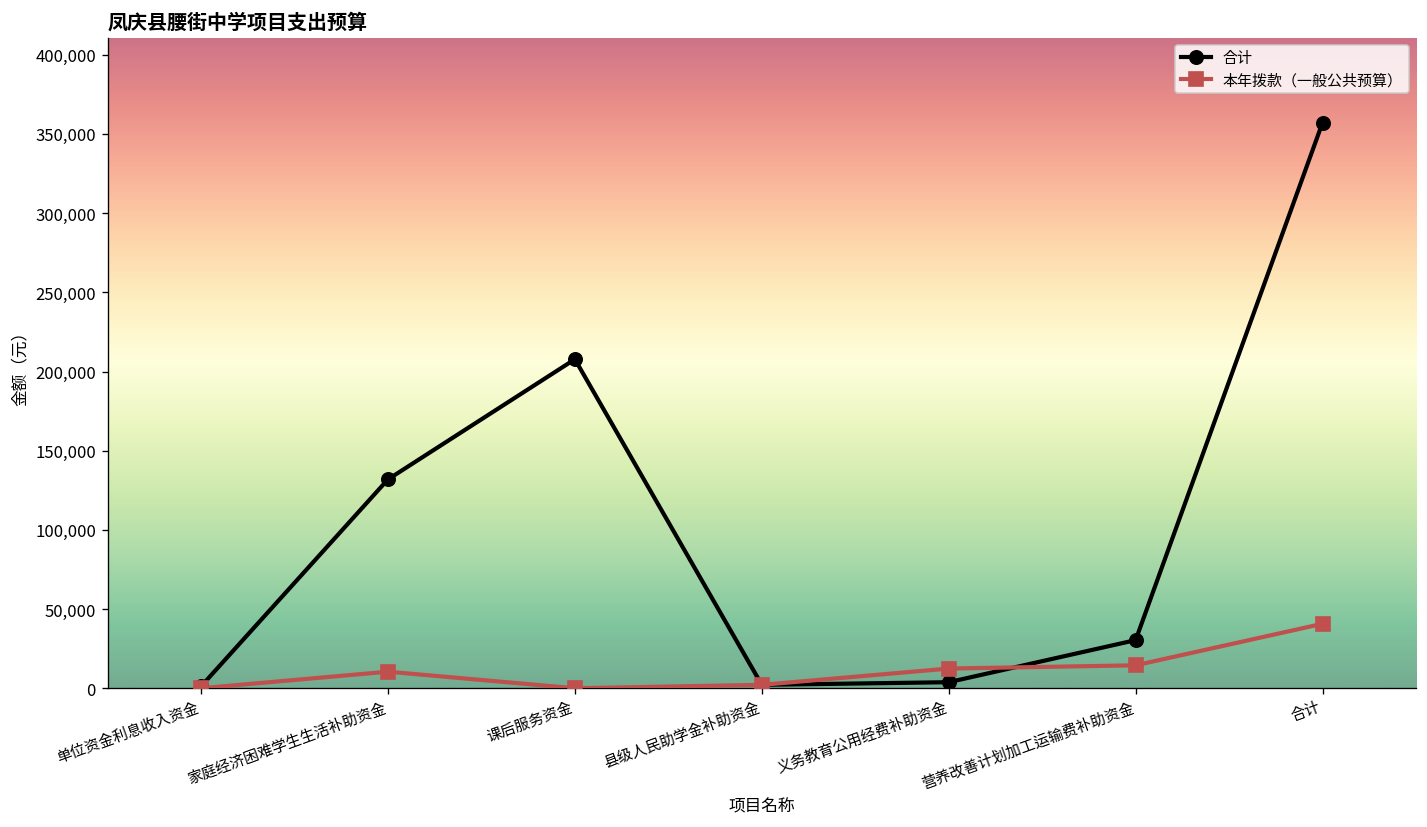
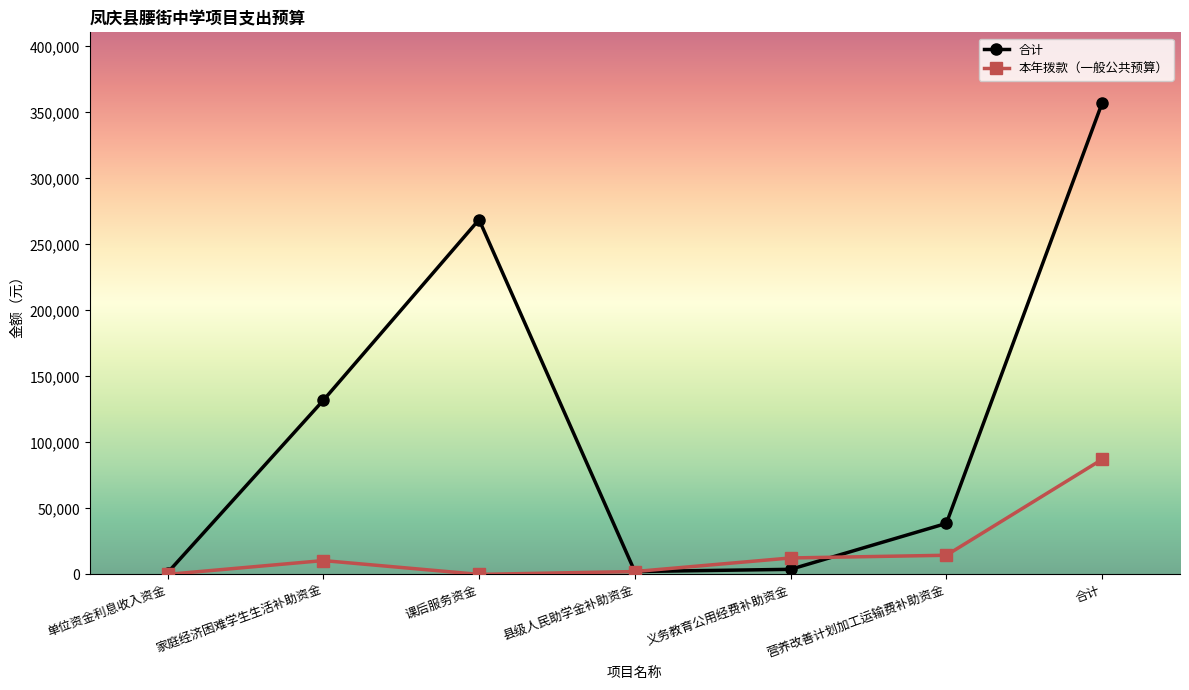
合计, 课后服务资金: 208,000 -> 269,000
合计, 营养改善计划加工运输费补助资金: 30,000 -> 39,000
本年拨款（一般公共预算）, 合计: 41,000 -> 87,000
